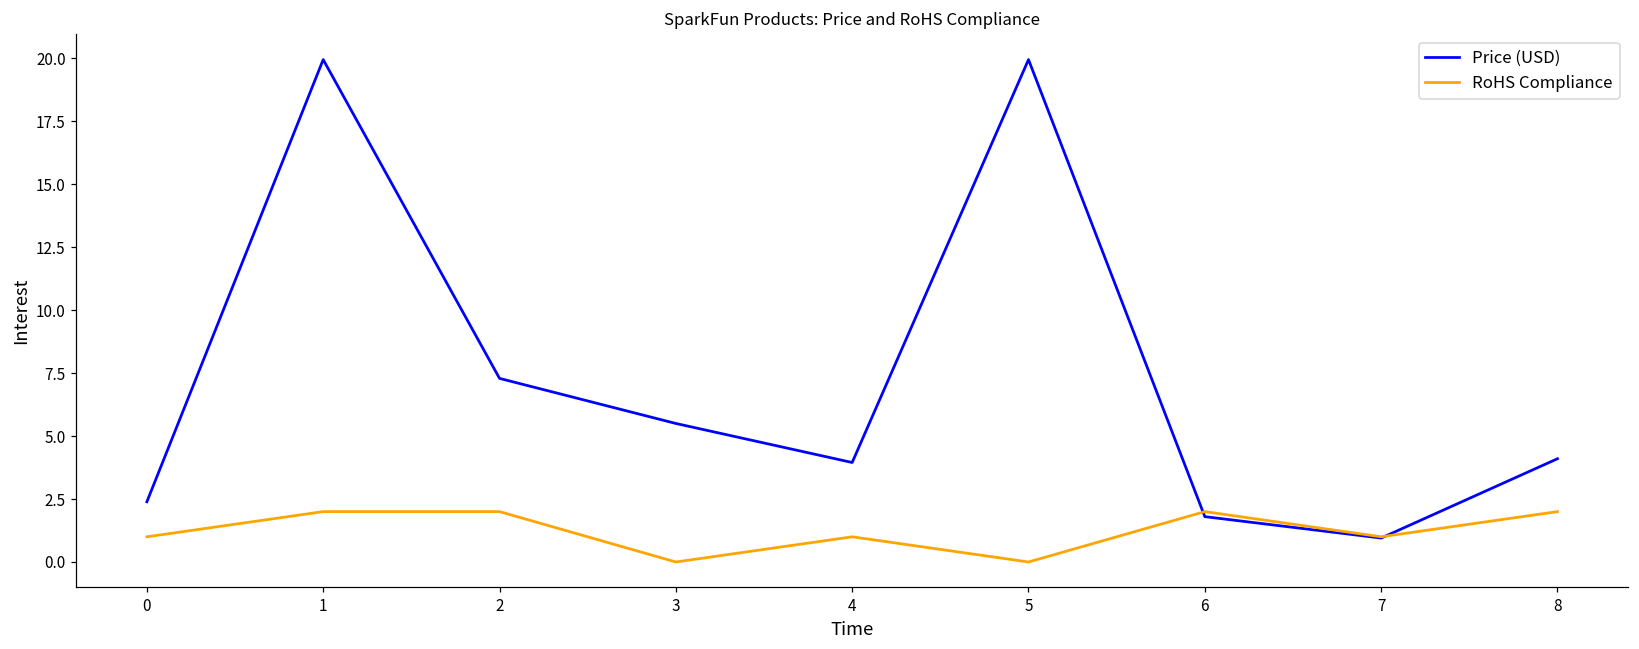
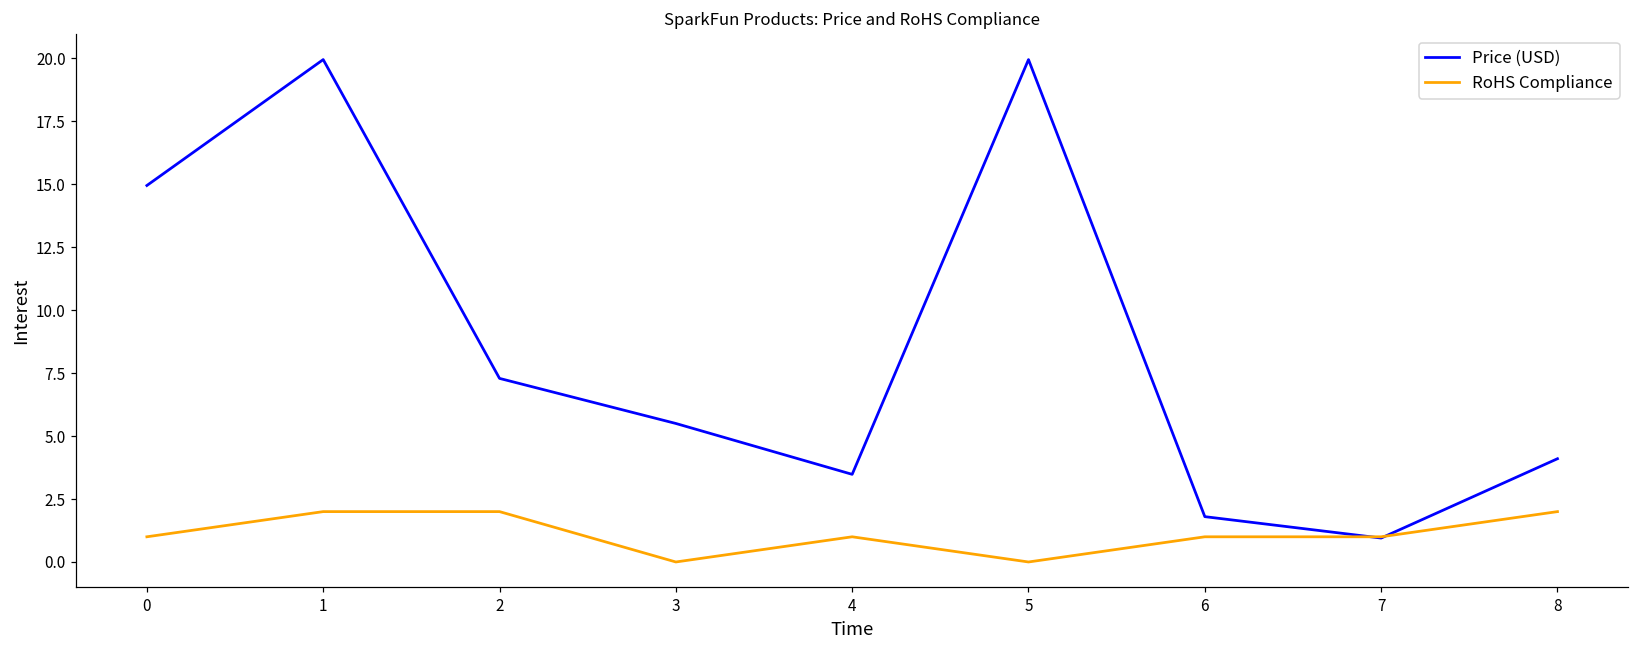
Price (USD), 0: 2.4 -> 15.0
Price (USD), 4: 4.0 -> 3.5
RoHS Compliance, 6: 2 -> 1
